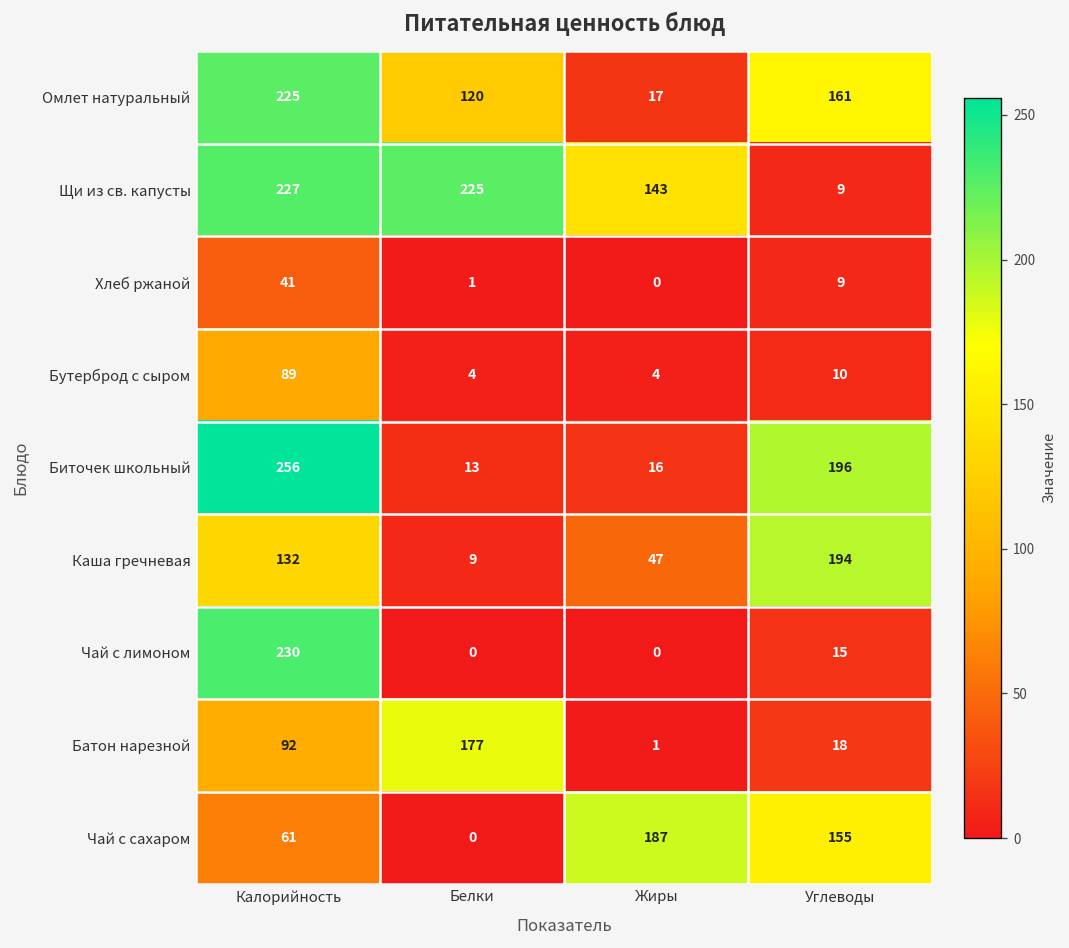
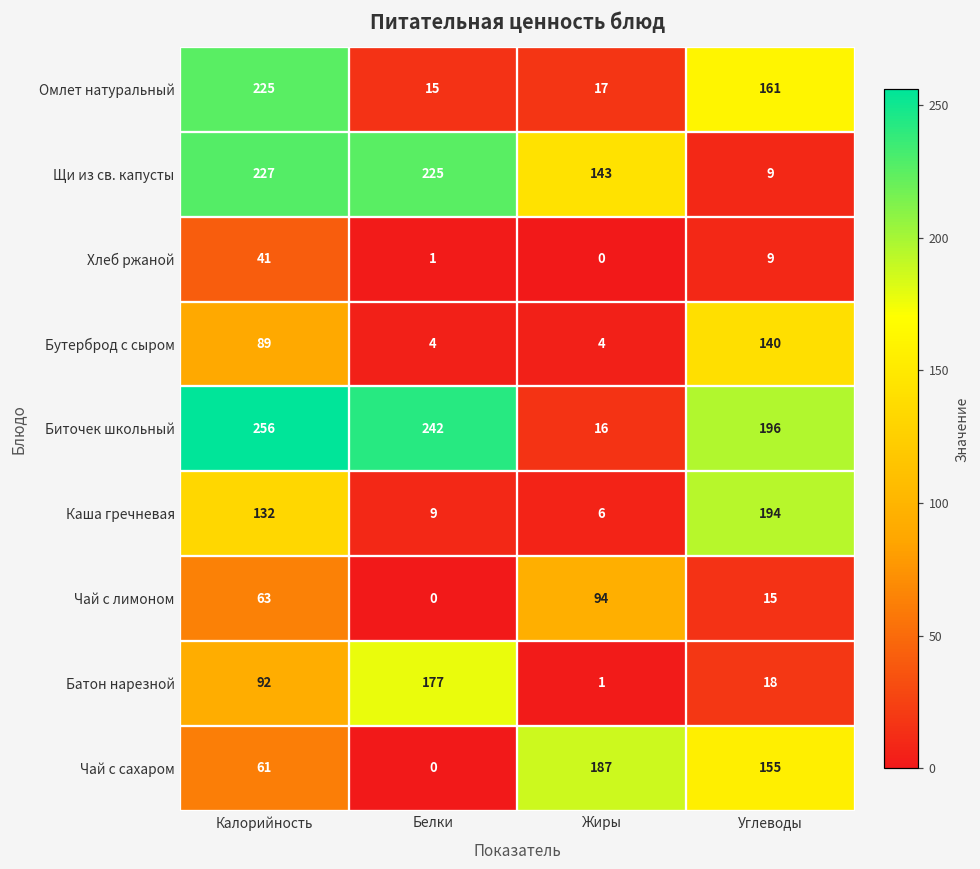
Омлет натуральный, Белки: 120 -> 15
Бутерброд с сыром, Углеводы: 10 -> 140
Биточек школьный, Белки: 13 -> 242
Каша гречневая, Жиры: 47 -> 6
Чай с лимоном, Калорийность: 230 -> 63
Чай с лимоном, Жиры: 0 -> 94
